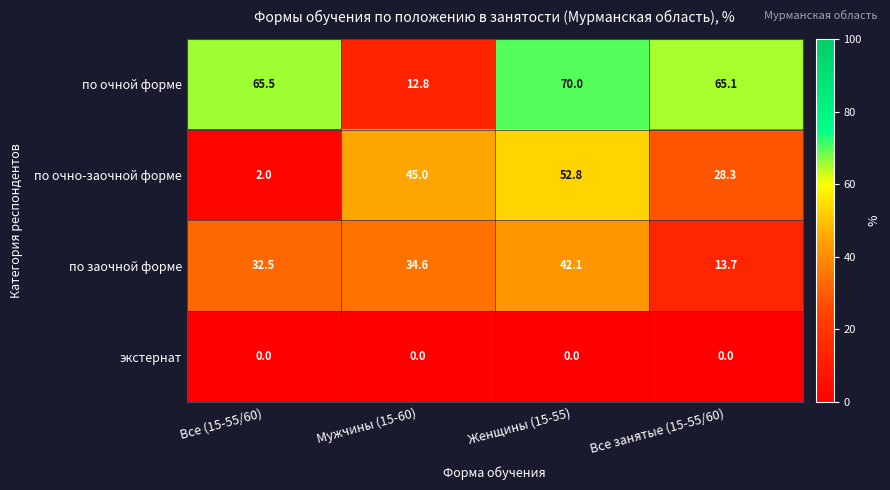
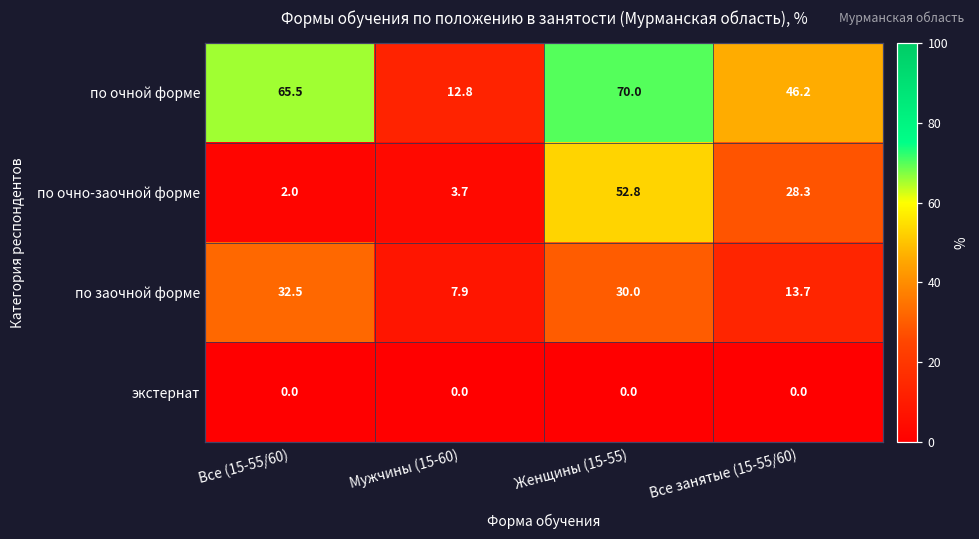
по очной форме, Все занятые (15-55/60): 65.1 -> 46.2
по очно-заочной форме, Мужчины (15-60): 45.0 -> 3.7
по заочной форме, Мужчины (15-60): 34.6 -> 7.9
по заочной форме, Женщины (15-55): 42.1 -> 30.0
